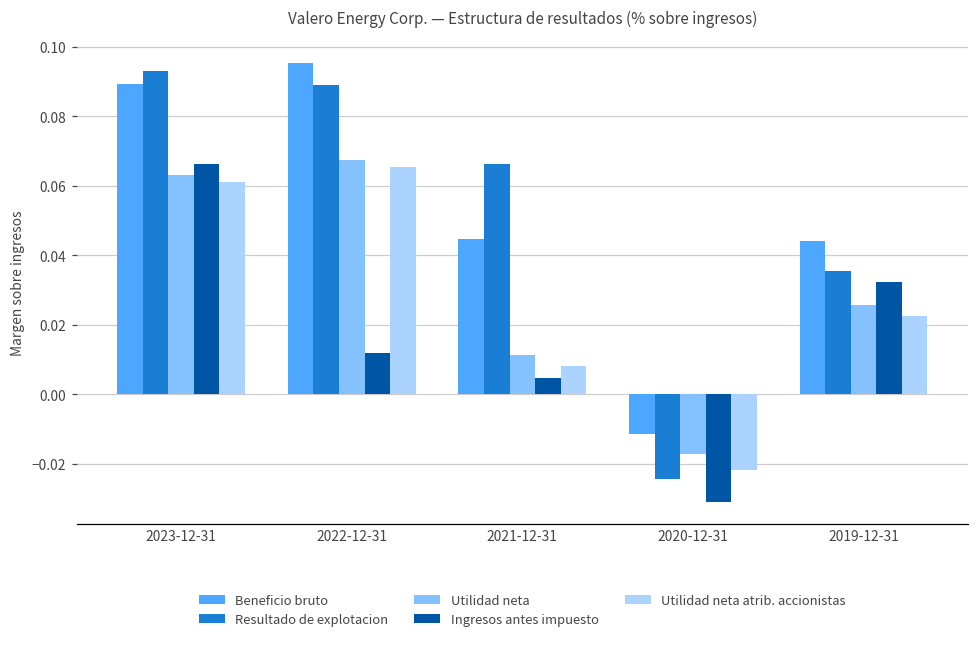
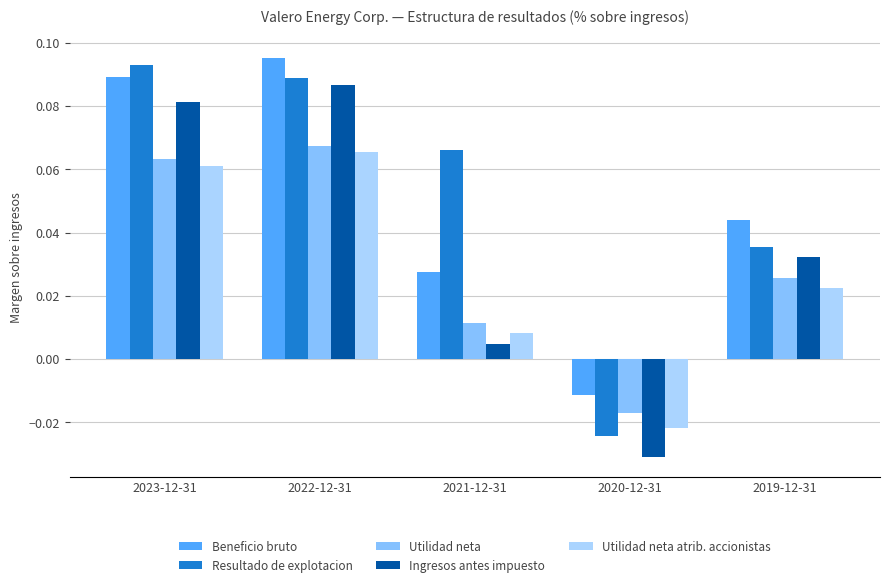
Ingresos antes impuesto, 2023-12-31: 0.066 -> 0.081
Ingresos antes impuesto, 2022-12-31: 0.012 -> 0.087
Beneficio bruto, 2021-12-31: 0.045 -> 0.028
